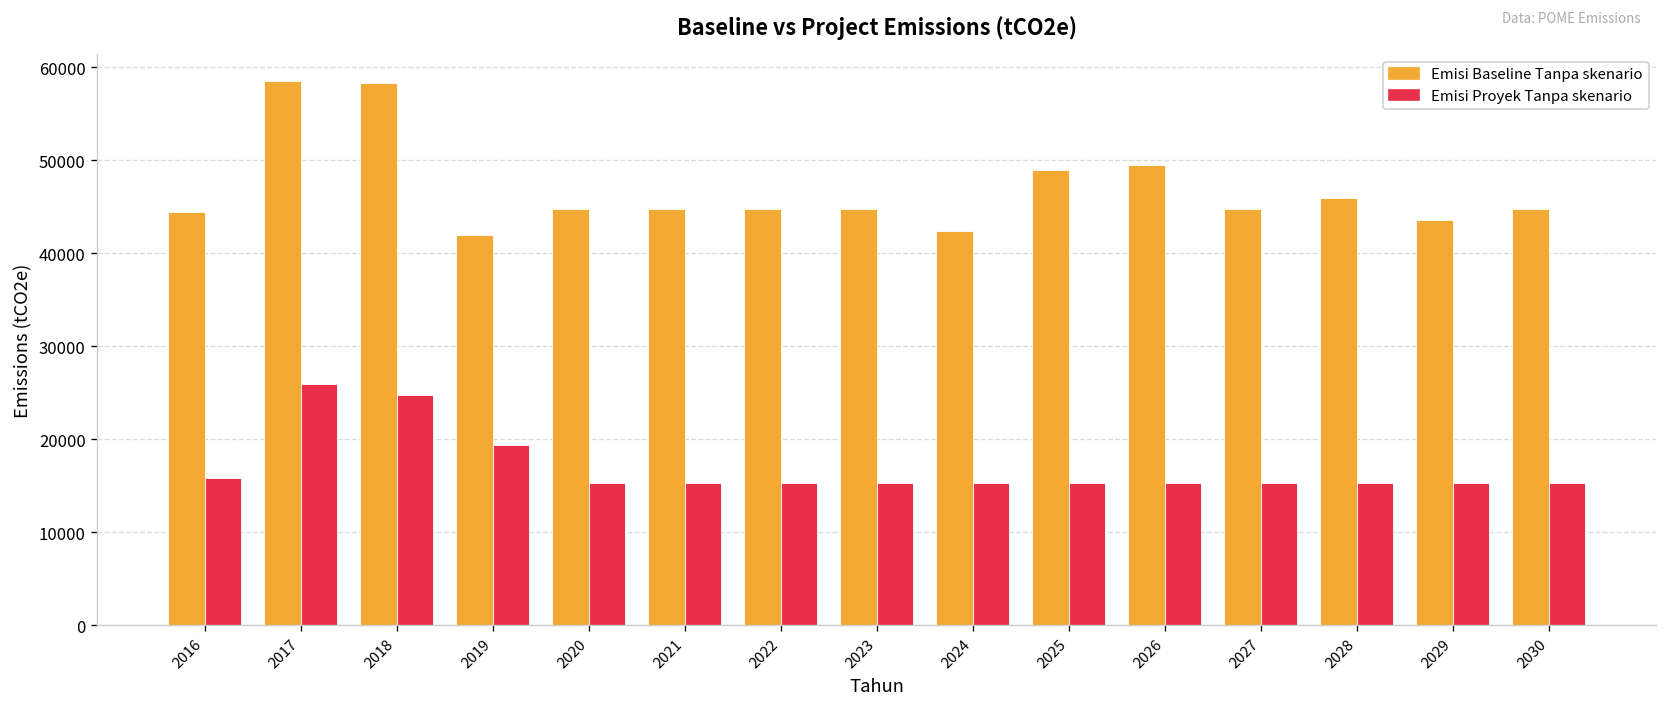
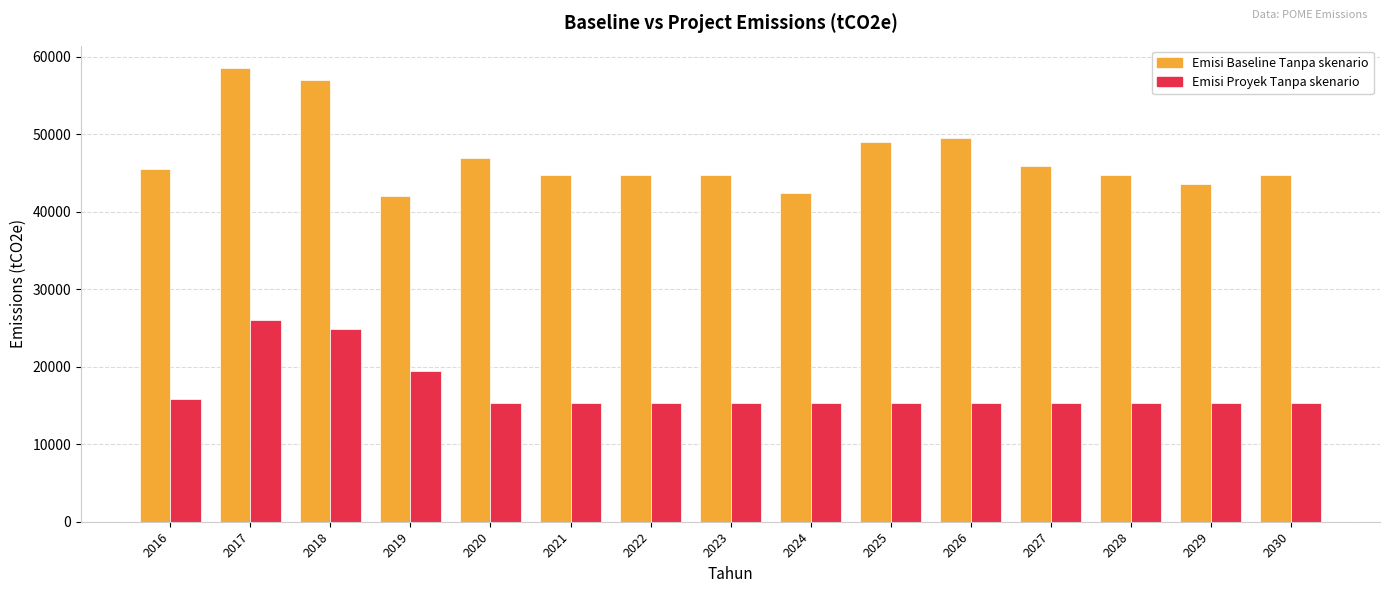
Emisi Baseline Tanpa skenario, 2016: 44000 -> 45000
Emisi Baseline Tanpa skenario, 2018: 58000 -> 57000
Emisi Baseline Tanpa skenario, 2020: 45000 -> 47000
Emisi Baseline Tanpa skenario, 2027: 45000 -> 46000
Emisi Baseline Tanpa skenario, 2028: 46000 -> 45000
